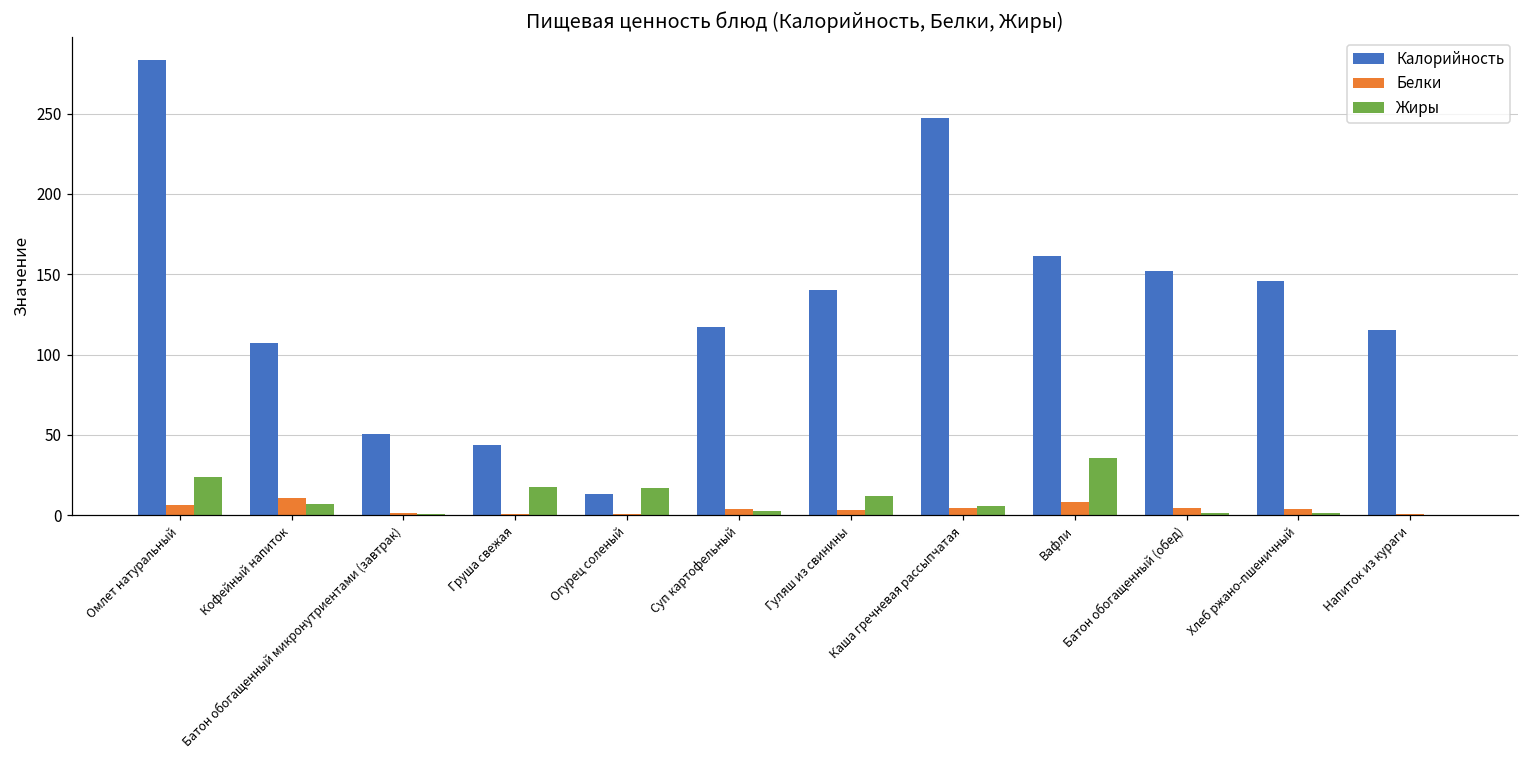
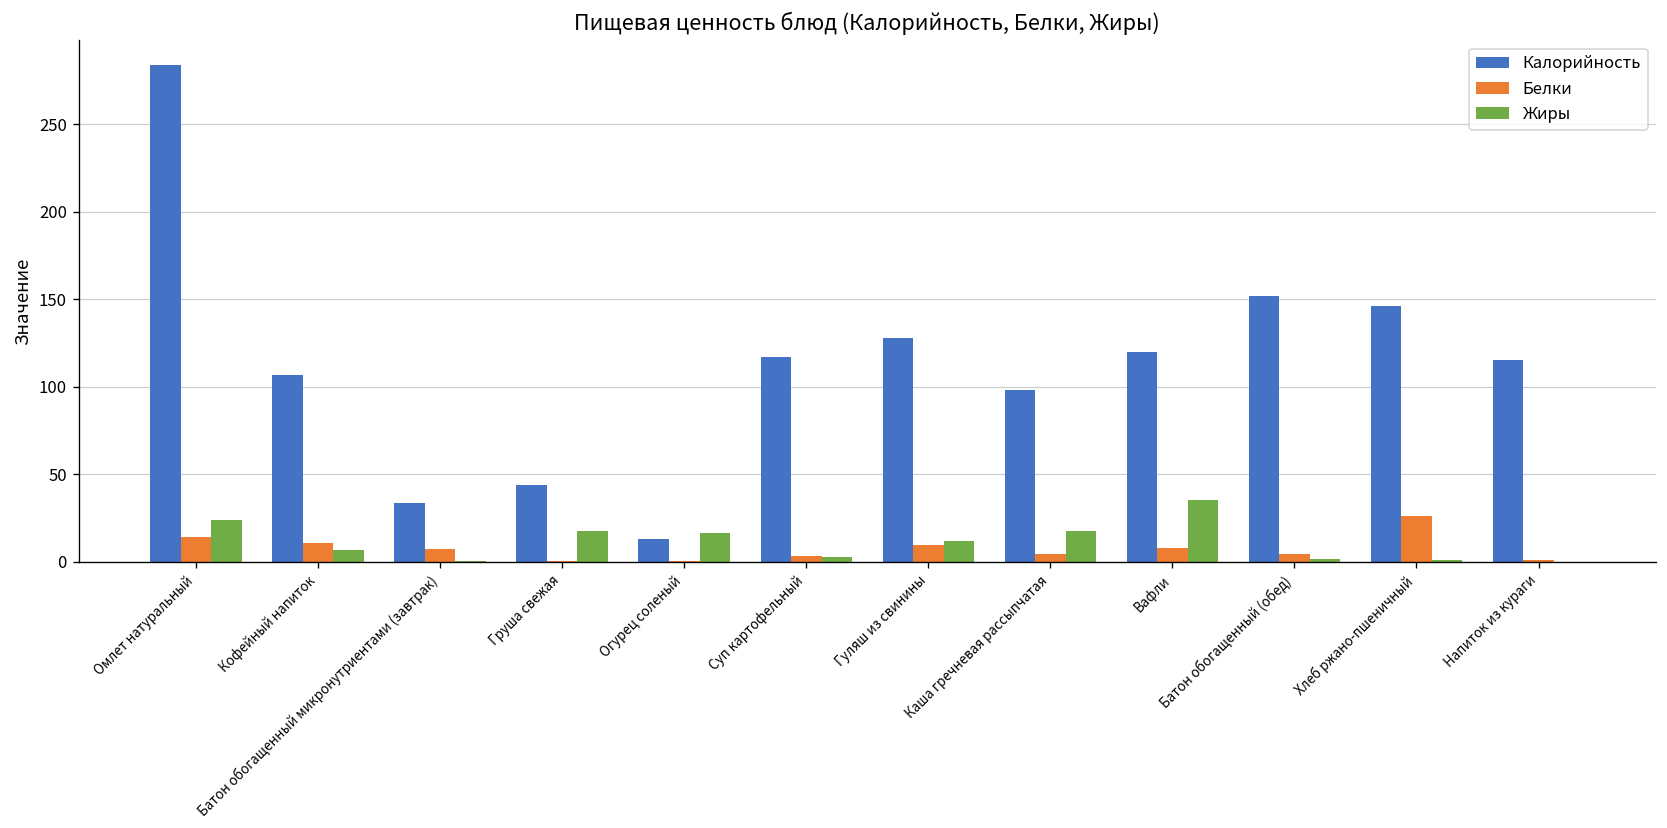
Белки, Омлет натуральный: 6 -> 15
Калорийность, Батон обогащенный микронутриентами (завтрак): 51 -> 34
Белки, Батон обогащенный микронутриентами (завтрак): 1 -> 8
Калорийность, Гуляш из свинины: 140 -> 128
Белки, Гуляш из свинины: 3 -> 10
Калорийность, Каша гречневая рассыпчатая: 247 -> 98
Жиры, Каша гречневая рассыпчатая: 6 -> 17
Калорийность, Вафли: 162 -> 120
Белки, Хлеб ржано-пшеничный: 4 -> 26
